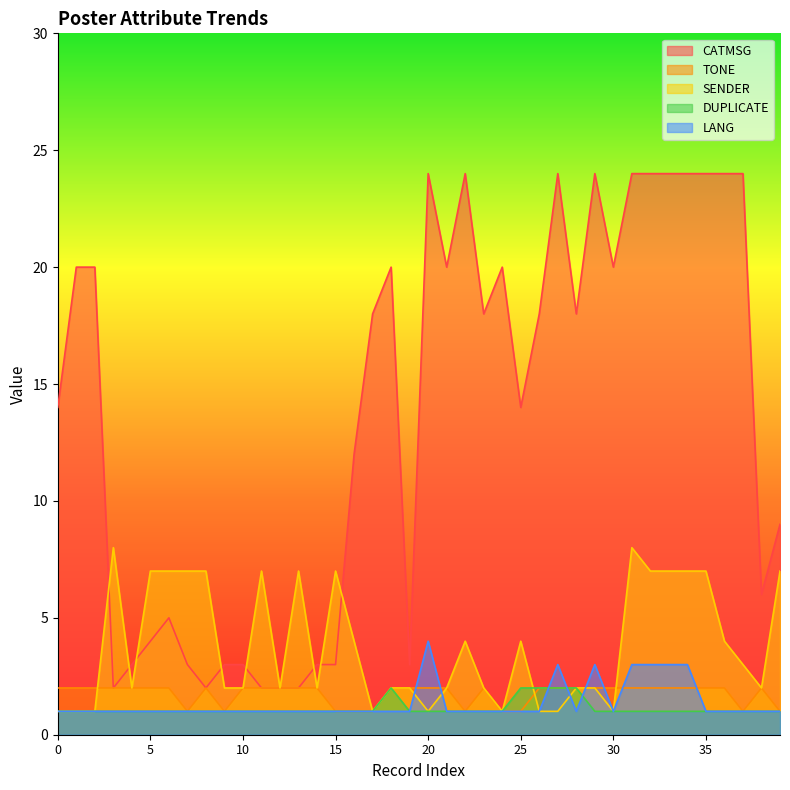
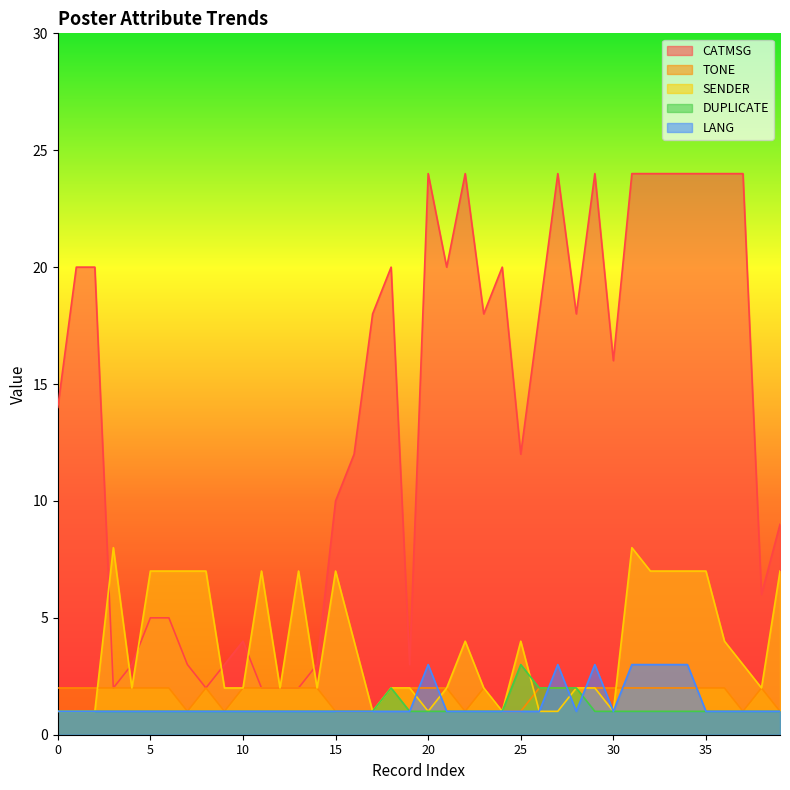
CATMSG, 5: 4 -> 5
CATMSG, 10: 3 -> 4
CATMSG, 15: 3 -> 10
LANG, 20: 4 -> 3
CATMSG, 25: 14 -> 12
DUPLICATE, 25: 2 -> 3
CATMSG, 30: 20 -> 16
